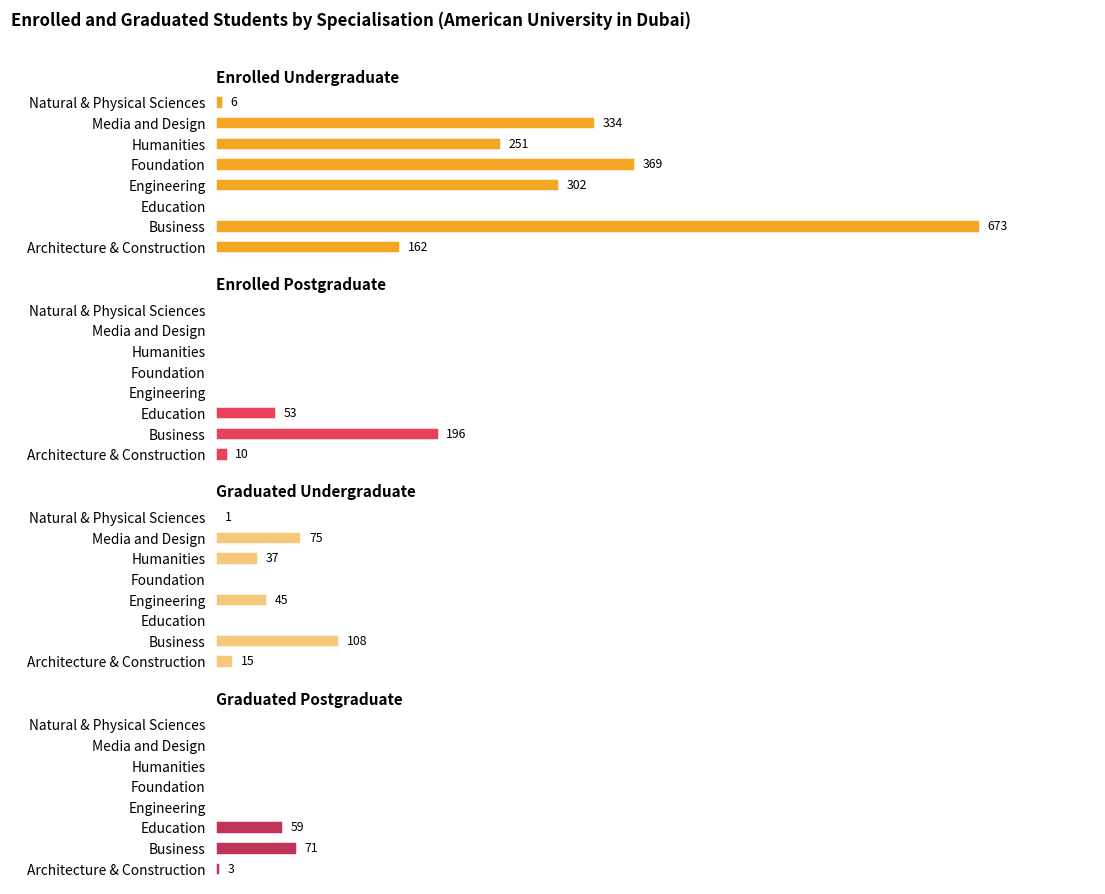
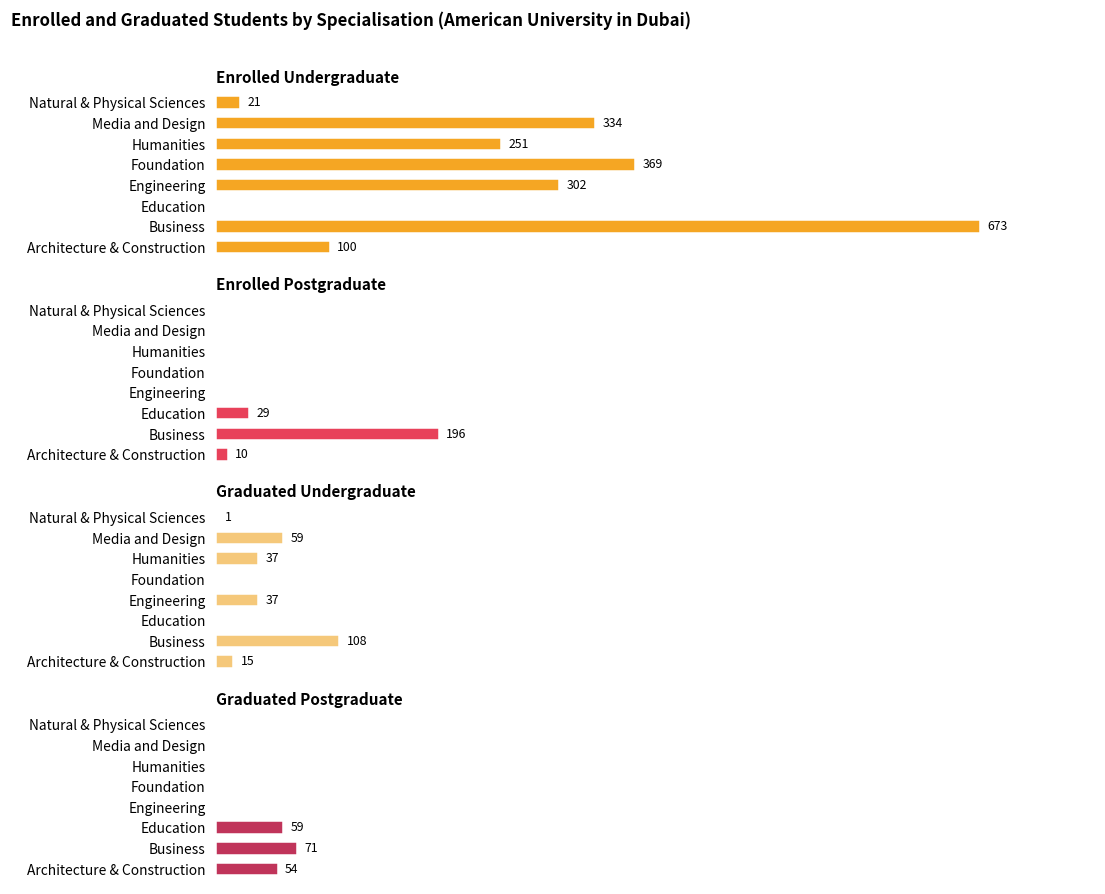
Enrolled Undergraduate, Natural & Physical Sciences: 6 -> 21
Enrolled Undergraduate, Architecture & Construction: 162 -> 100
Enrolled Postgraduate, Education: 53 -> 29
Graduated Undergraduate, Media and Design: 75 -> 59
Graduated Undergraduate, Engineering: 45 -> 37
Graduated Postgraduate, Architecture & Construction: 3 -> 54
